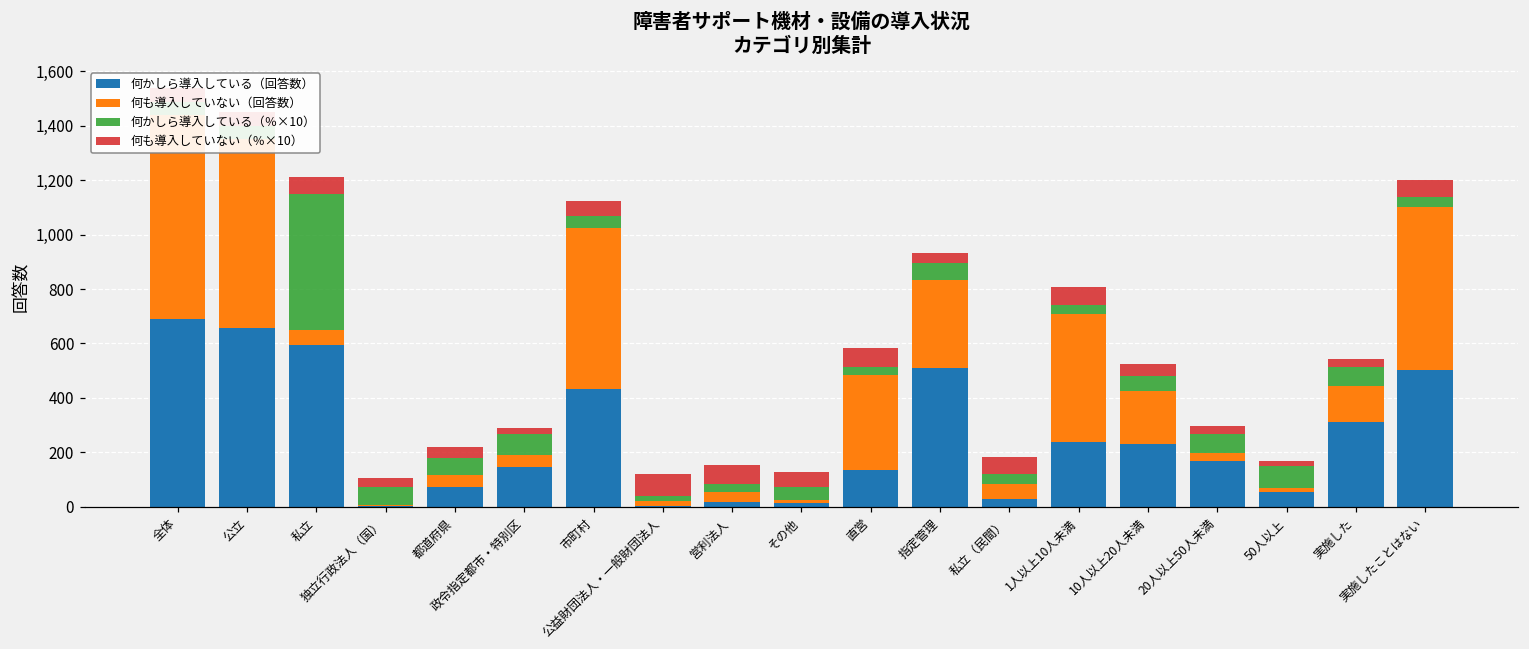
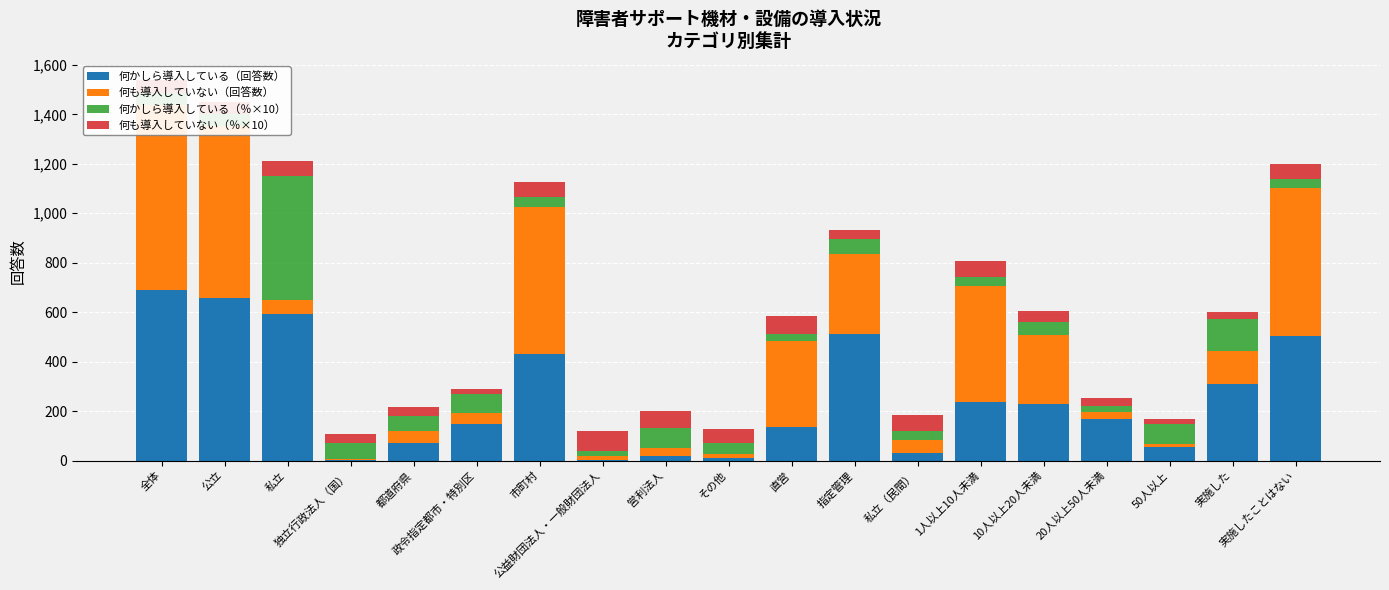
何かしら導入している（％×10）, 営利法人: 30 -> 80
何も導入していない（回答数）, 10人以上20人未満: 200 -> 280
何かしら導入している（％×10）, 20人以上50人未満: 70 -> 20
何かしら導入している（％×10）, 実施した: 70 -> 130
